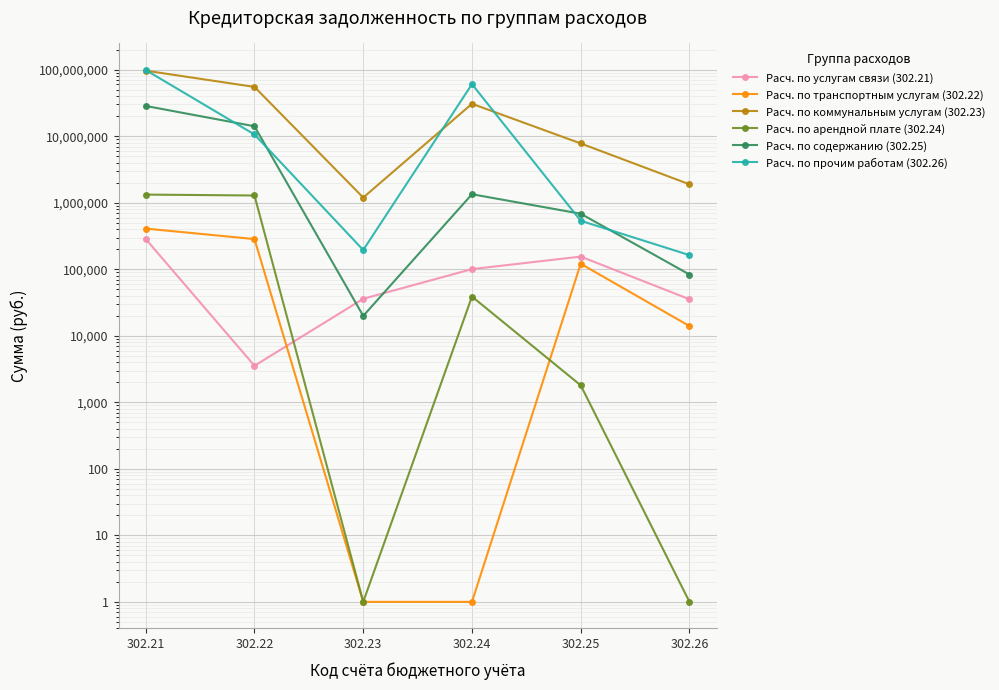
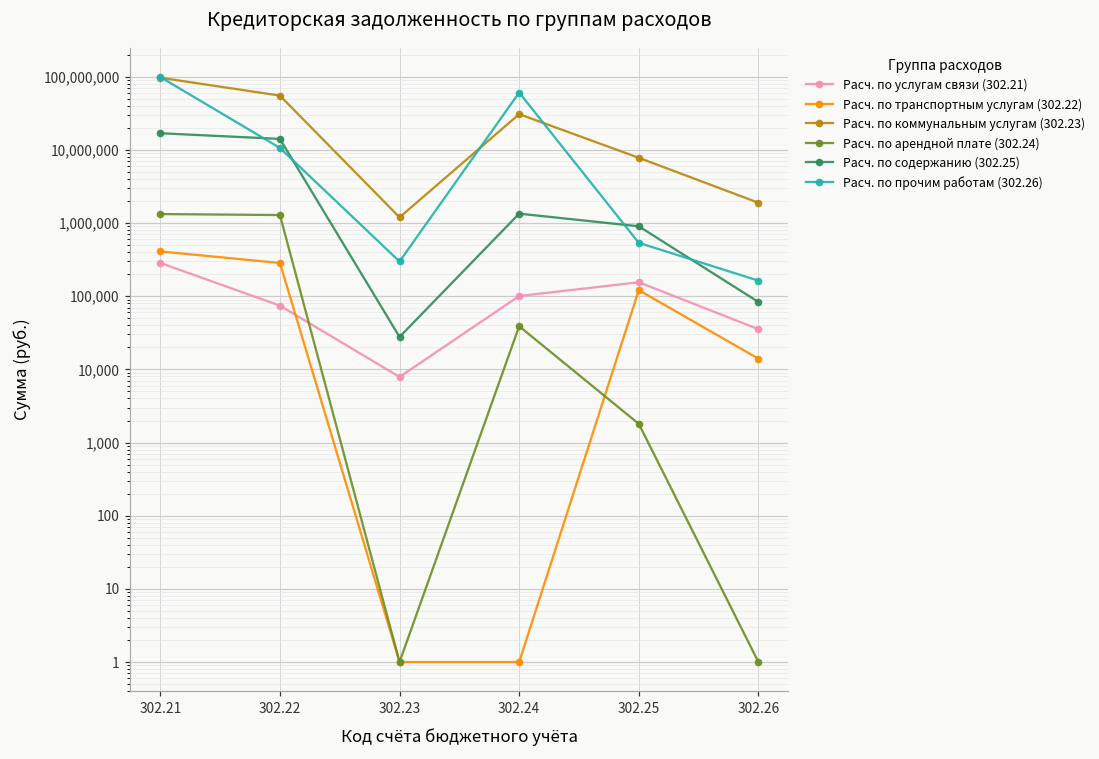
Расч. по содержанию (302.25), 302.21: 29,000,000 -> 17,000,000
Расч. по услугам связи (302.21), 302.22: 4,000 -> 70,000
Расч. по услугам связи (302.21), 302.23: 40,000 -> 8,000
Расч. по содержанию (302.25), 302.23: 20,000 -> 28,000
Расч. по прочим работам (302.26), 302.23: 190,000 -> 300,000
Расч. по содержанию (302.25), 302.25: 700,000 -> 900,000
